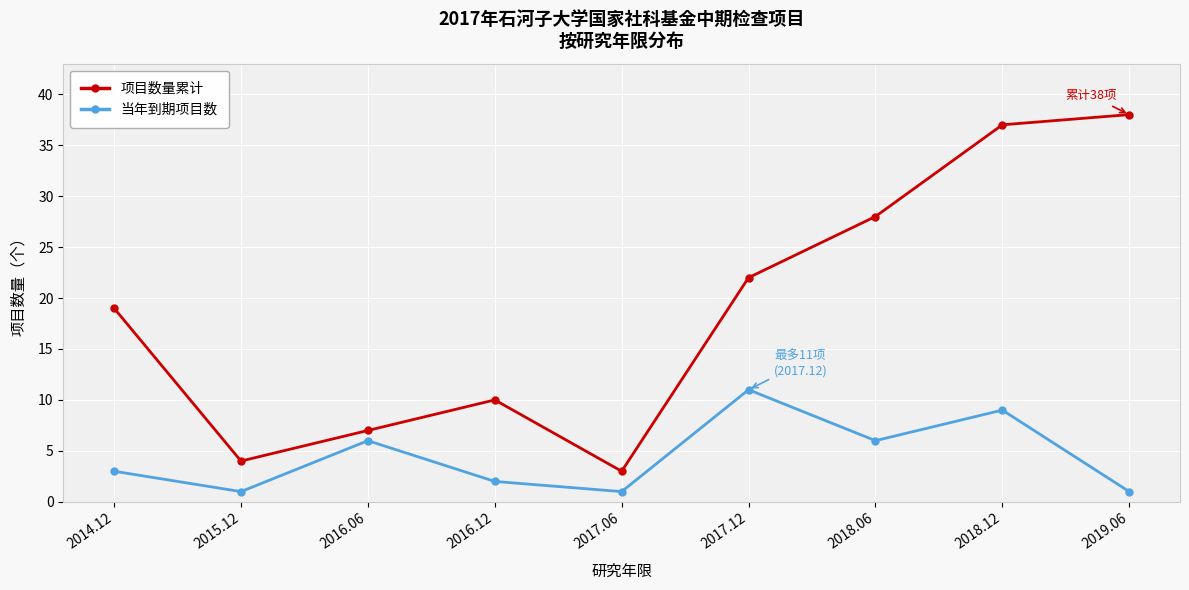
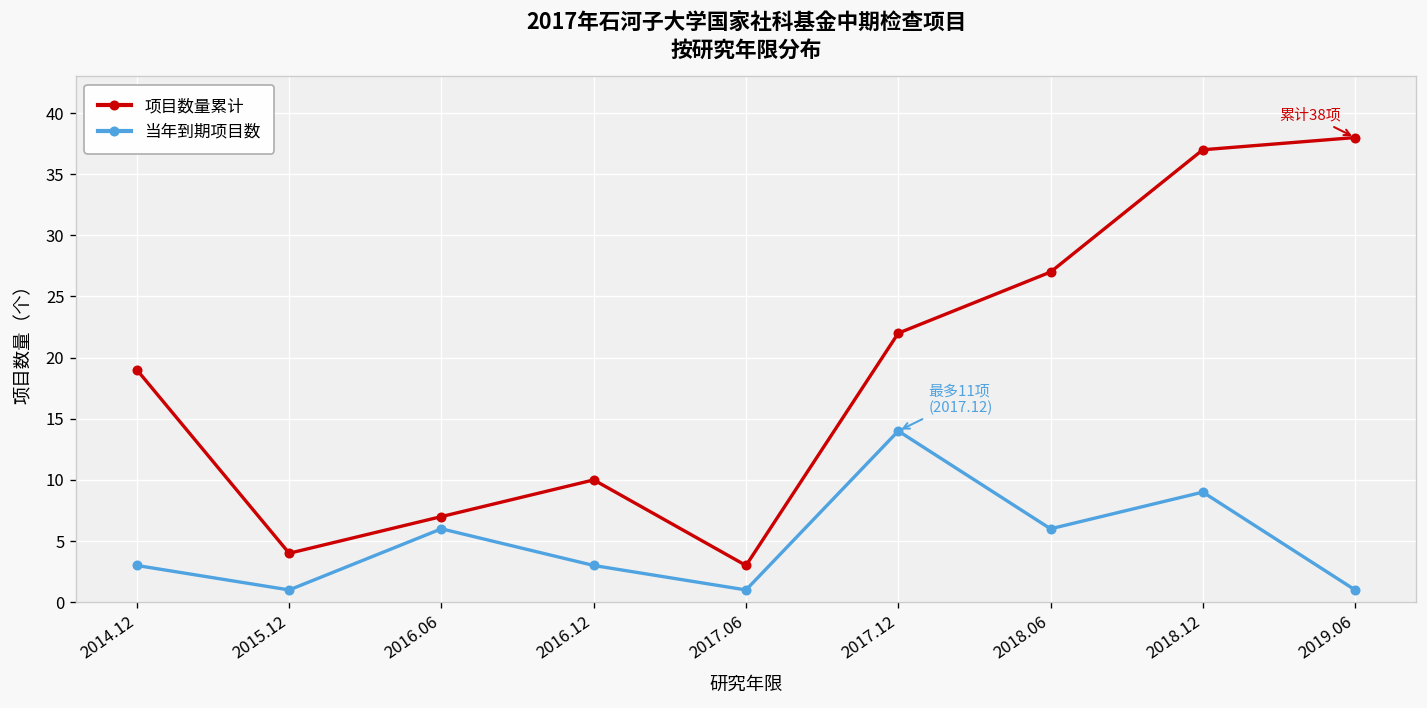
当年到期项目数, 2016.12: 2 -> 3
当年到期项目数, 2017.12: 11 -> 14
项目数量累计, 2018.06: 28 -> 27
